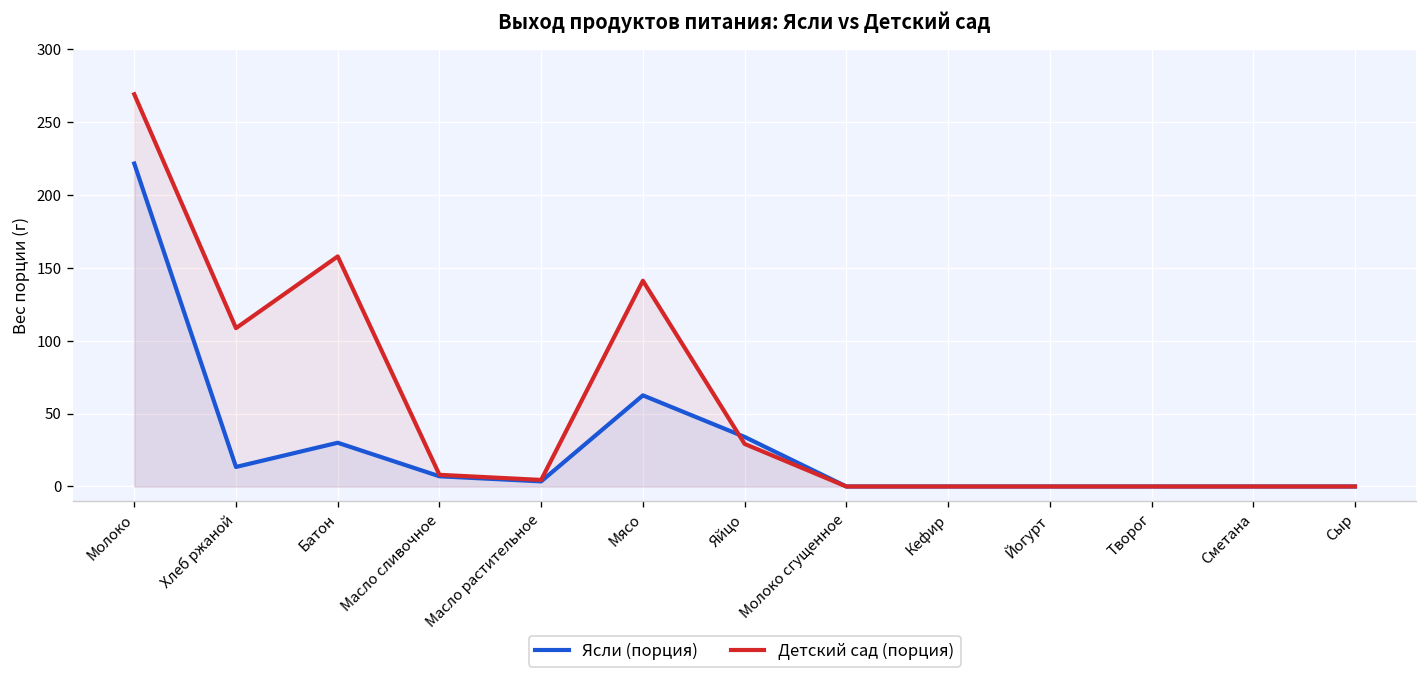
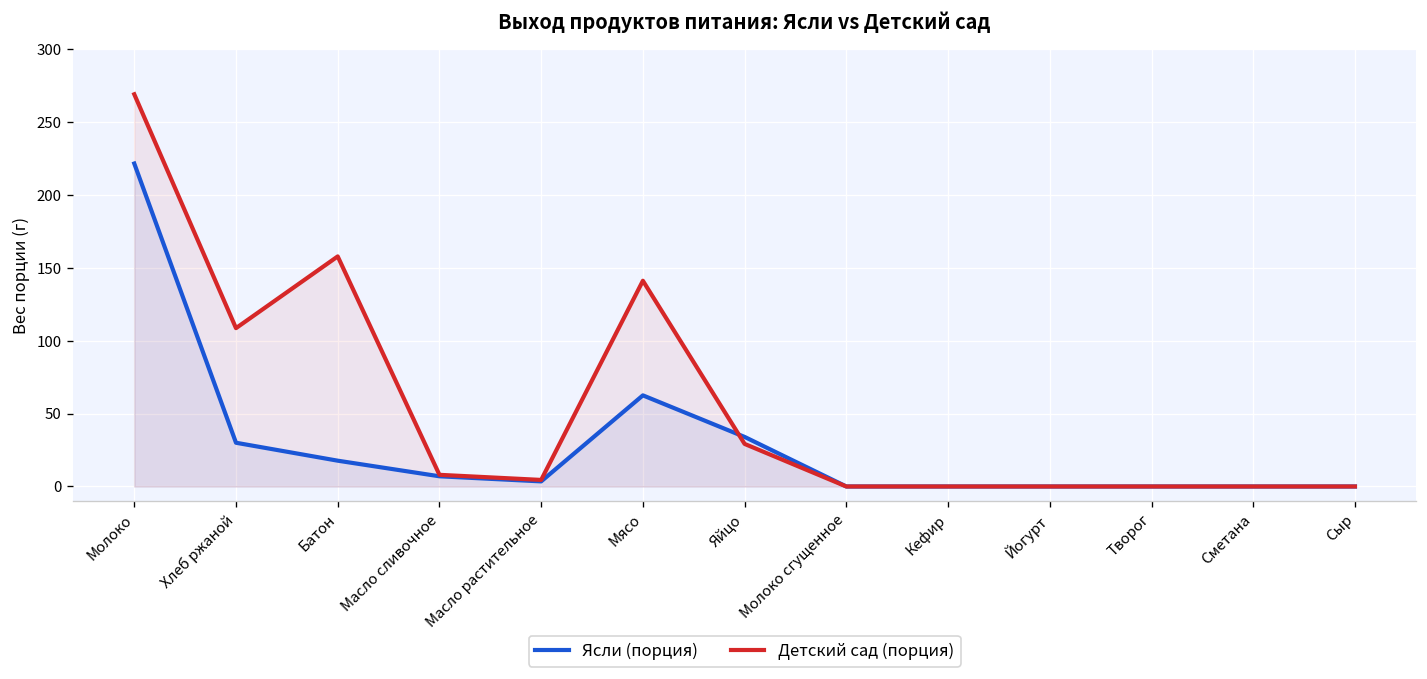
Ясли (порция), Хлеб ржаной: 13 -> 30
Ясли (порция), Батон: 30 -> 18
